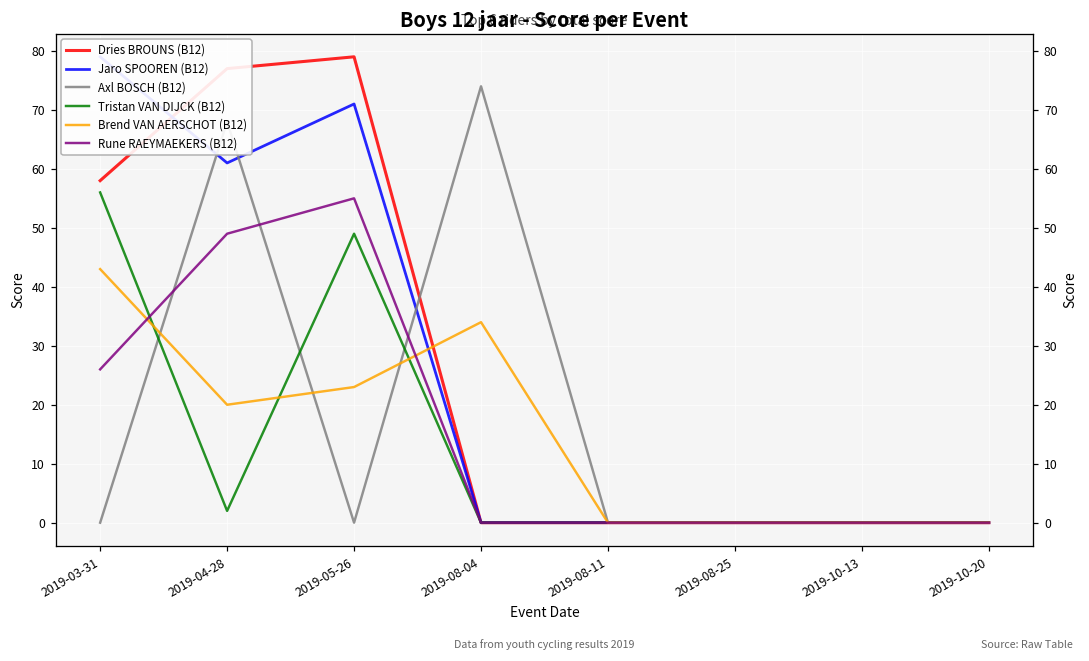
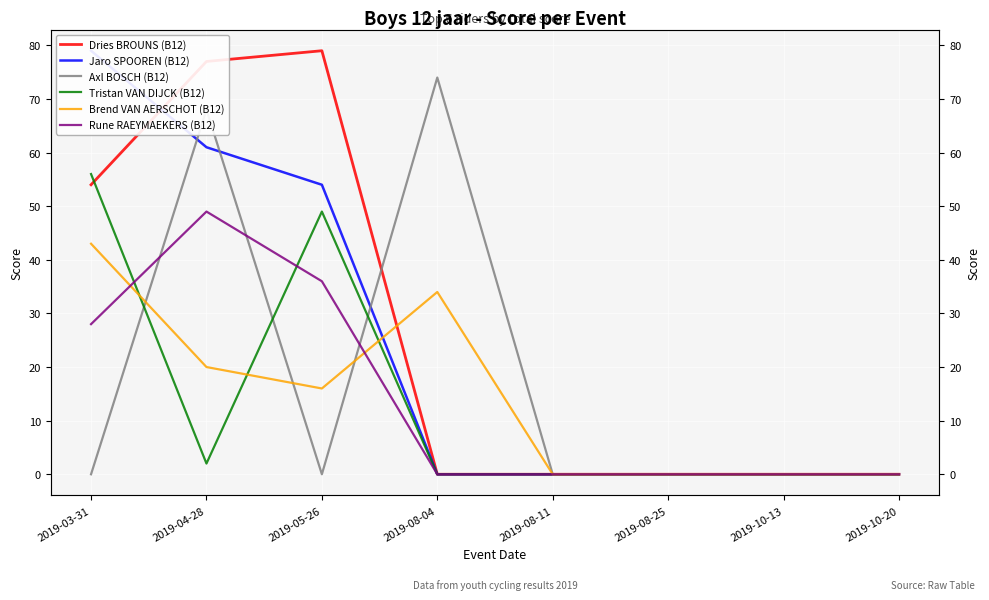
Dries BROUNS (B12), 2019-03-31: 58 -> 54
Rune RAEYMAEKERS (B12), 2019-03-31: 26 -> 28
Jaro SPOOREN (B12), 2019-05-26: 71 -> 54
Brend VAN AERSCHOT (B12), 2019-05-26: 23 -> 16
Rune RAEYMAEKERS (B12), 2019-05-26: 55 -> 36
